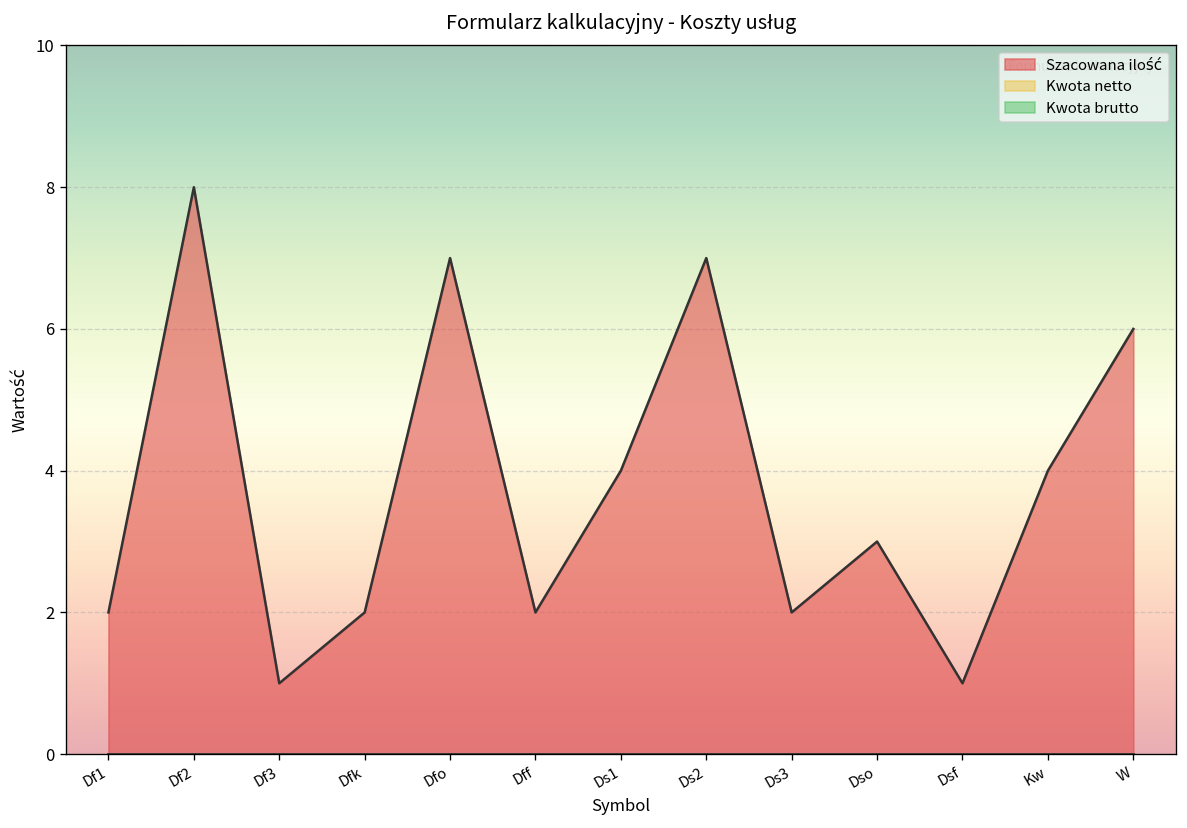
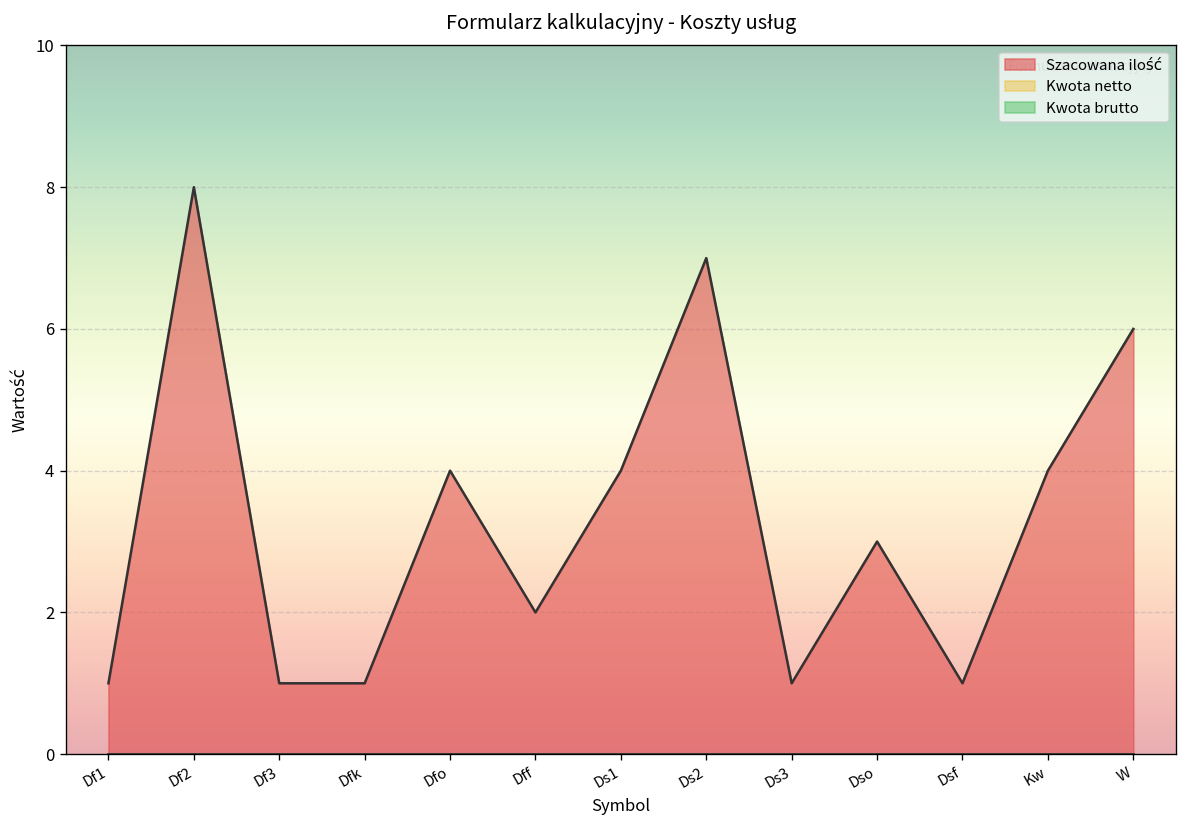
Szacowana ilość, Df1: 2 -> 1
Szacowana ilość, Dfk: 2 -> 1
Szacowana ilość, Dfo: 7 -> 4
Szacowana ilość, Ds3: 2 -> 1
